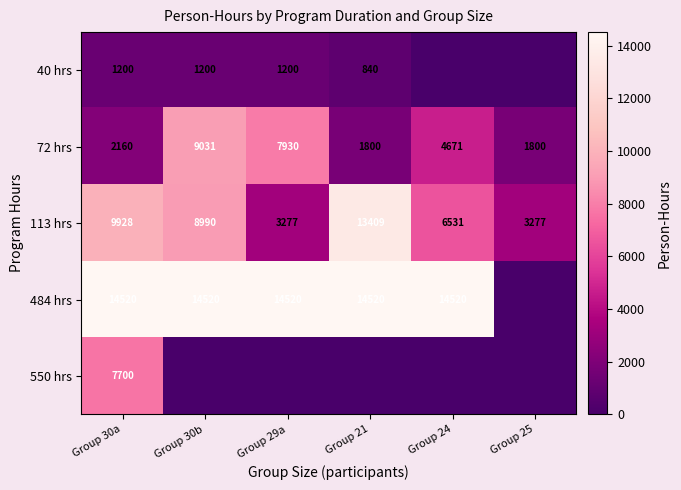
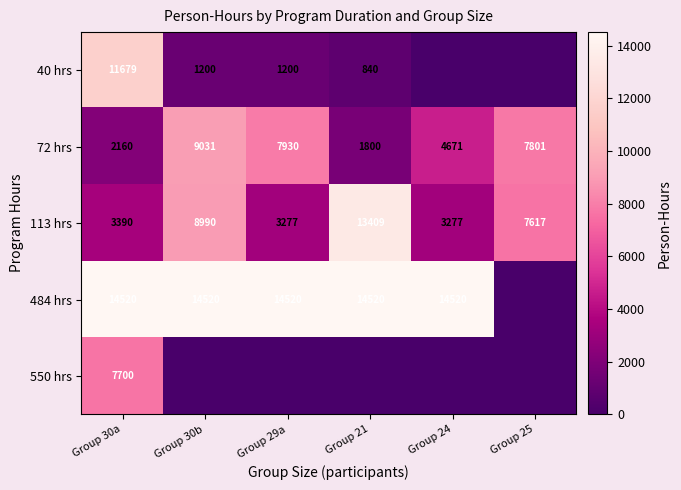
40 hrs, Group 30a: 1200 -> 11679
72 hrs, Group 25: 1800 -> 7801
113 hrs, Group 30a: 9928 -> 3390
113 hrs, Group 24: 6531 -> 3277
113 hrs, Group 25: 3277 -> 7617
